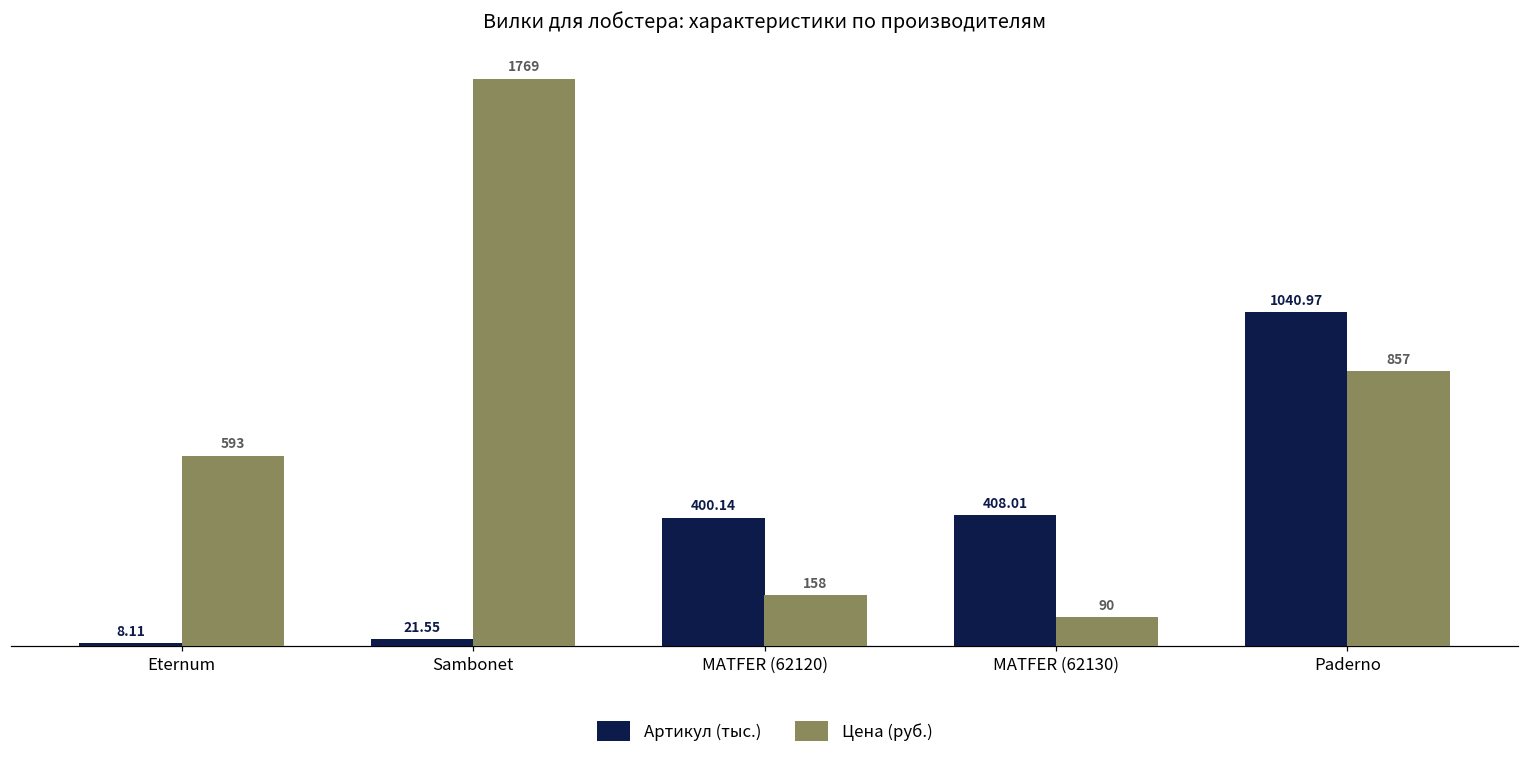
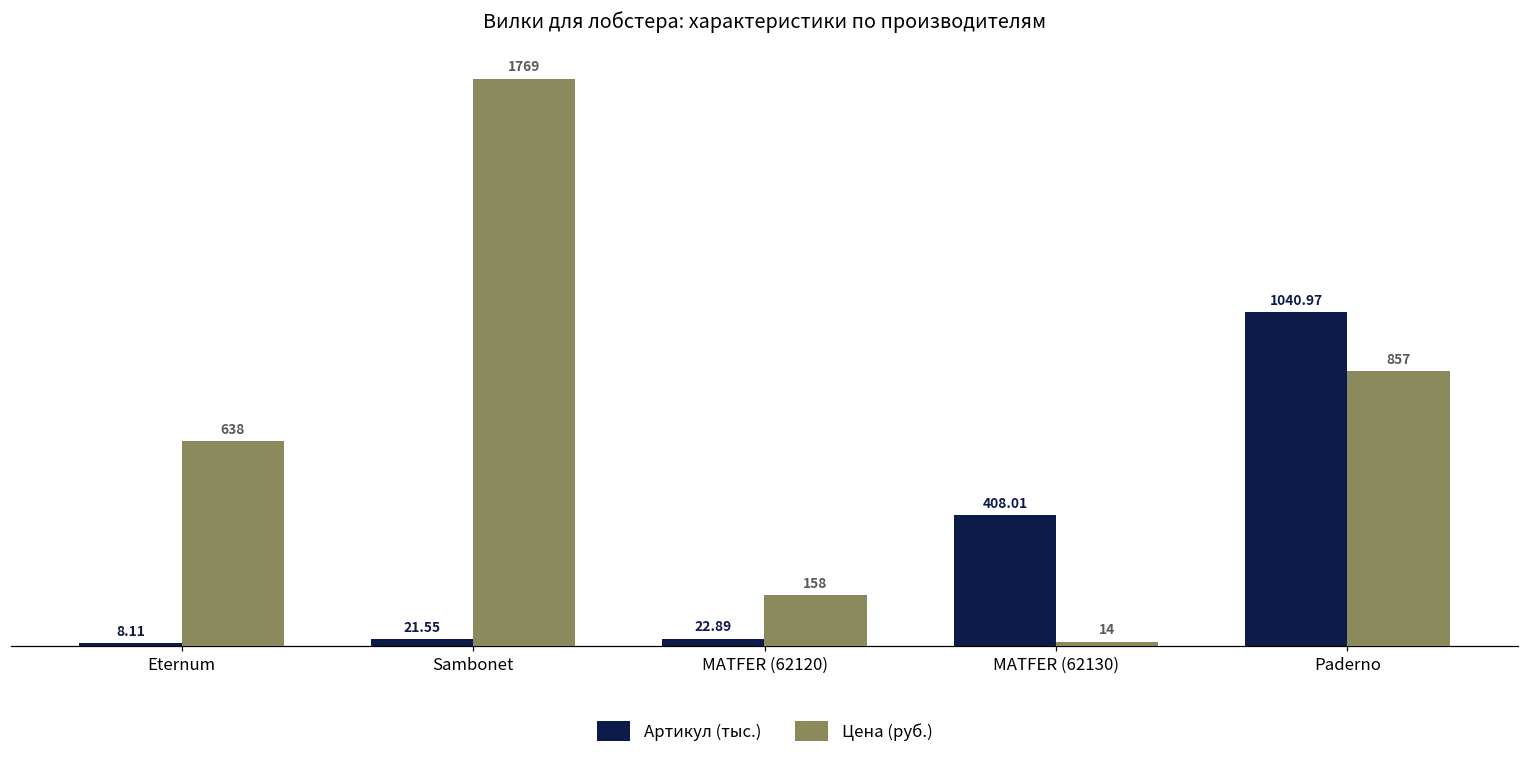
Цена (руб.), Eternum: 593 -> 638
Артикул (тыс.), MATFER (62120): 400.14 -> 22.89
Цена (руб.), MATFER (62130): 90 -> 14
